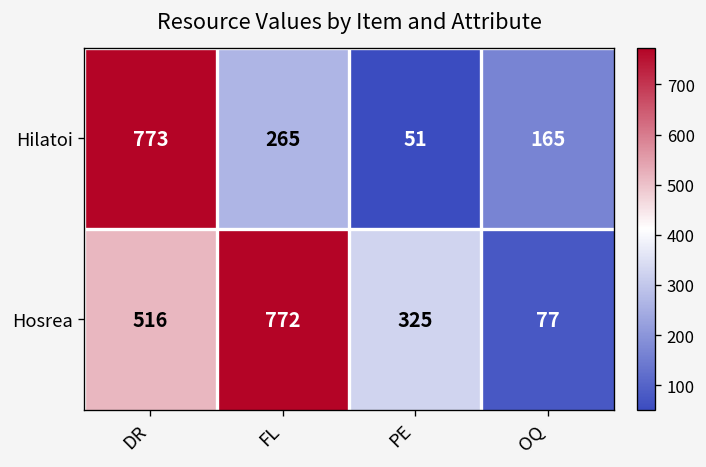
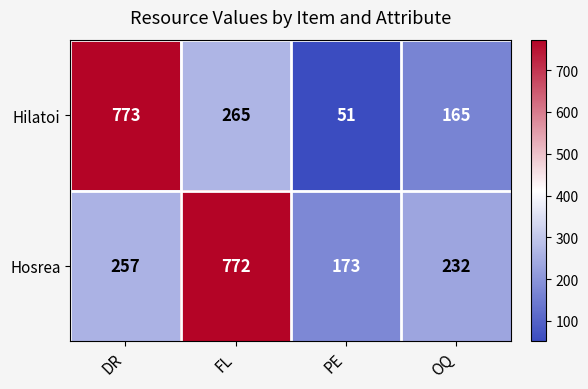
Hosrea, DR: 516 -> 257
Hosrea, PE: 325 -> 173
Hosrea, OQ: 77 -> 232
